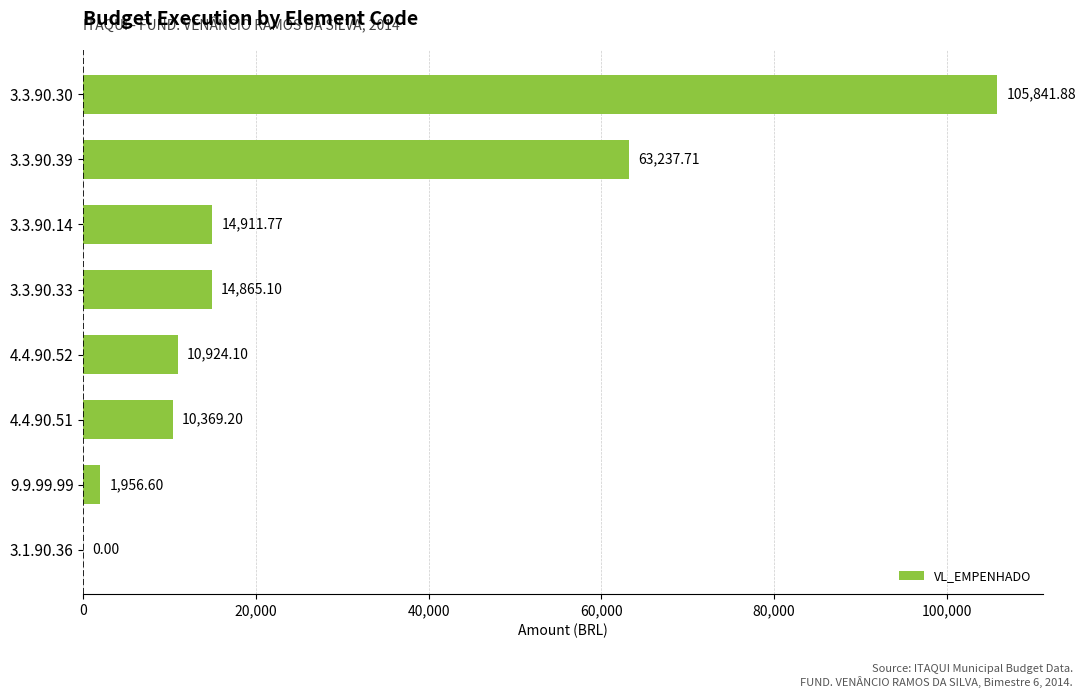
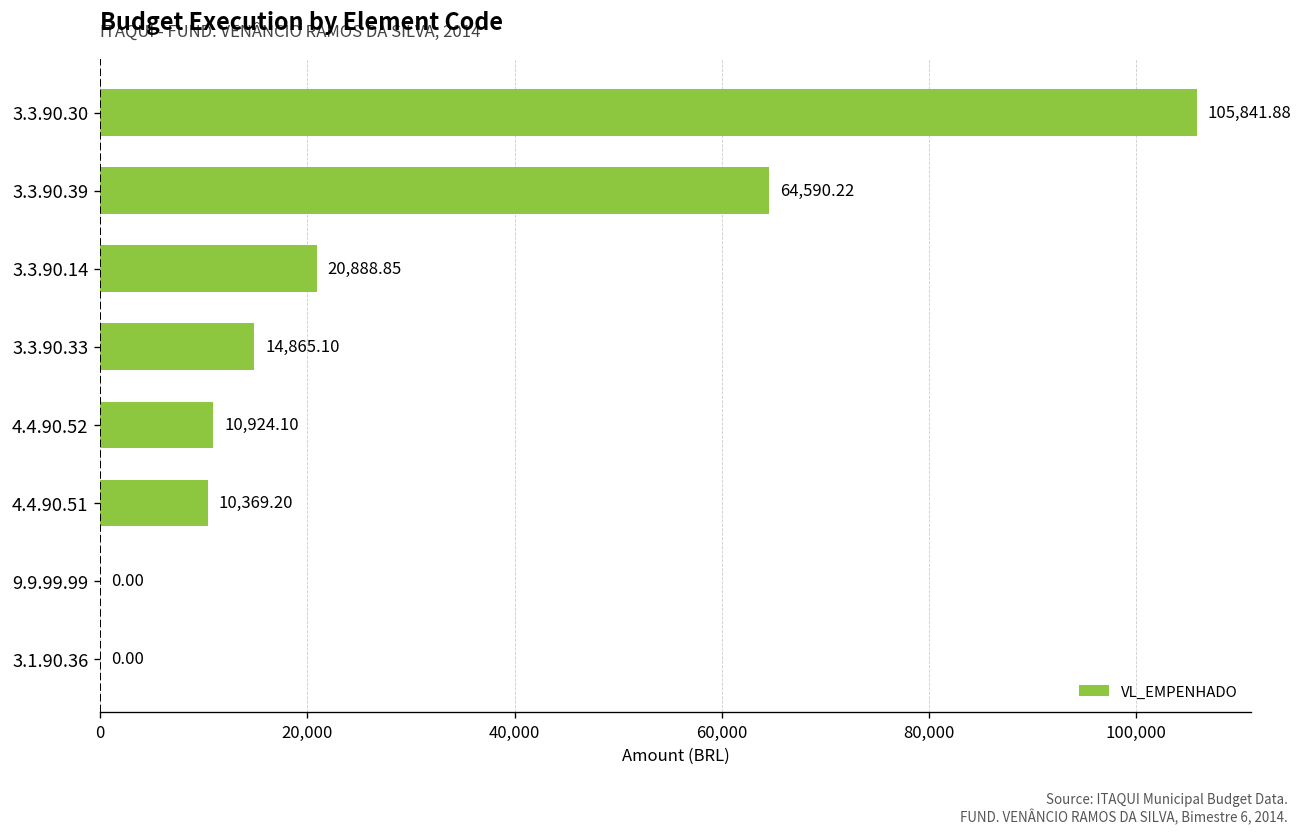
3.3.90.39: 63,237.71 -> 64,590.22
3.3.90.14: 14,911.77 -> 20,888.85
9.9.99.99: 1,956.60 -> 0.00
